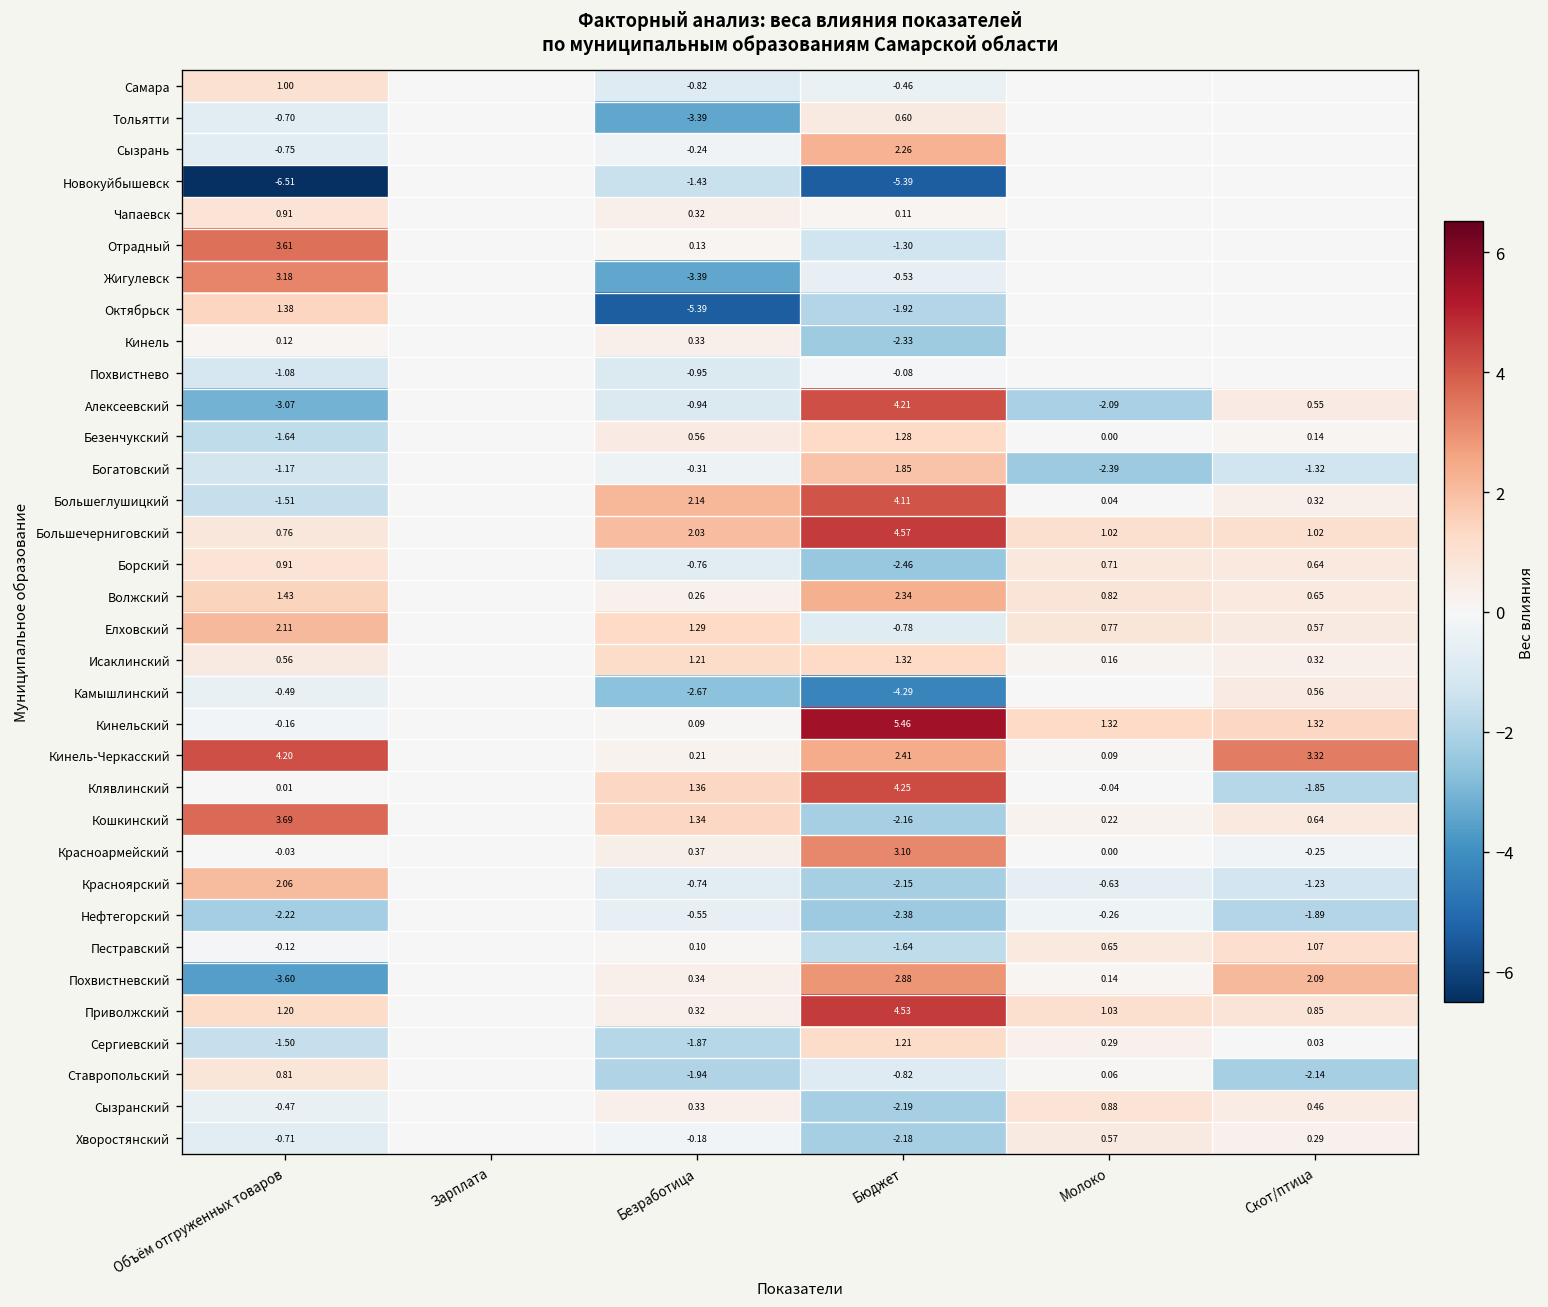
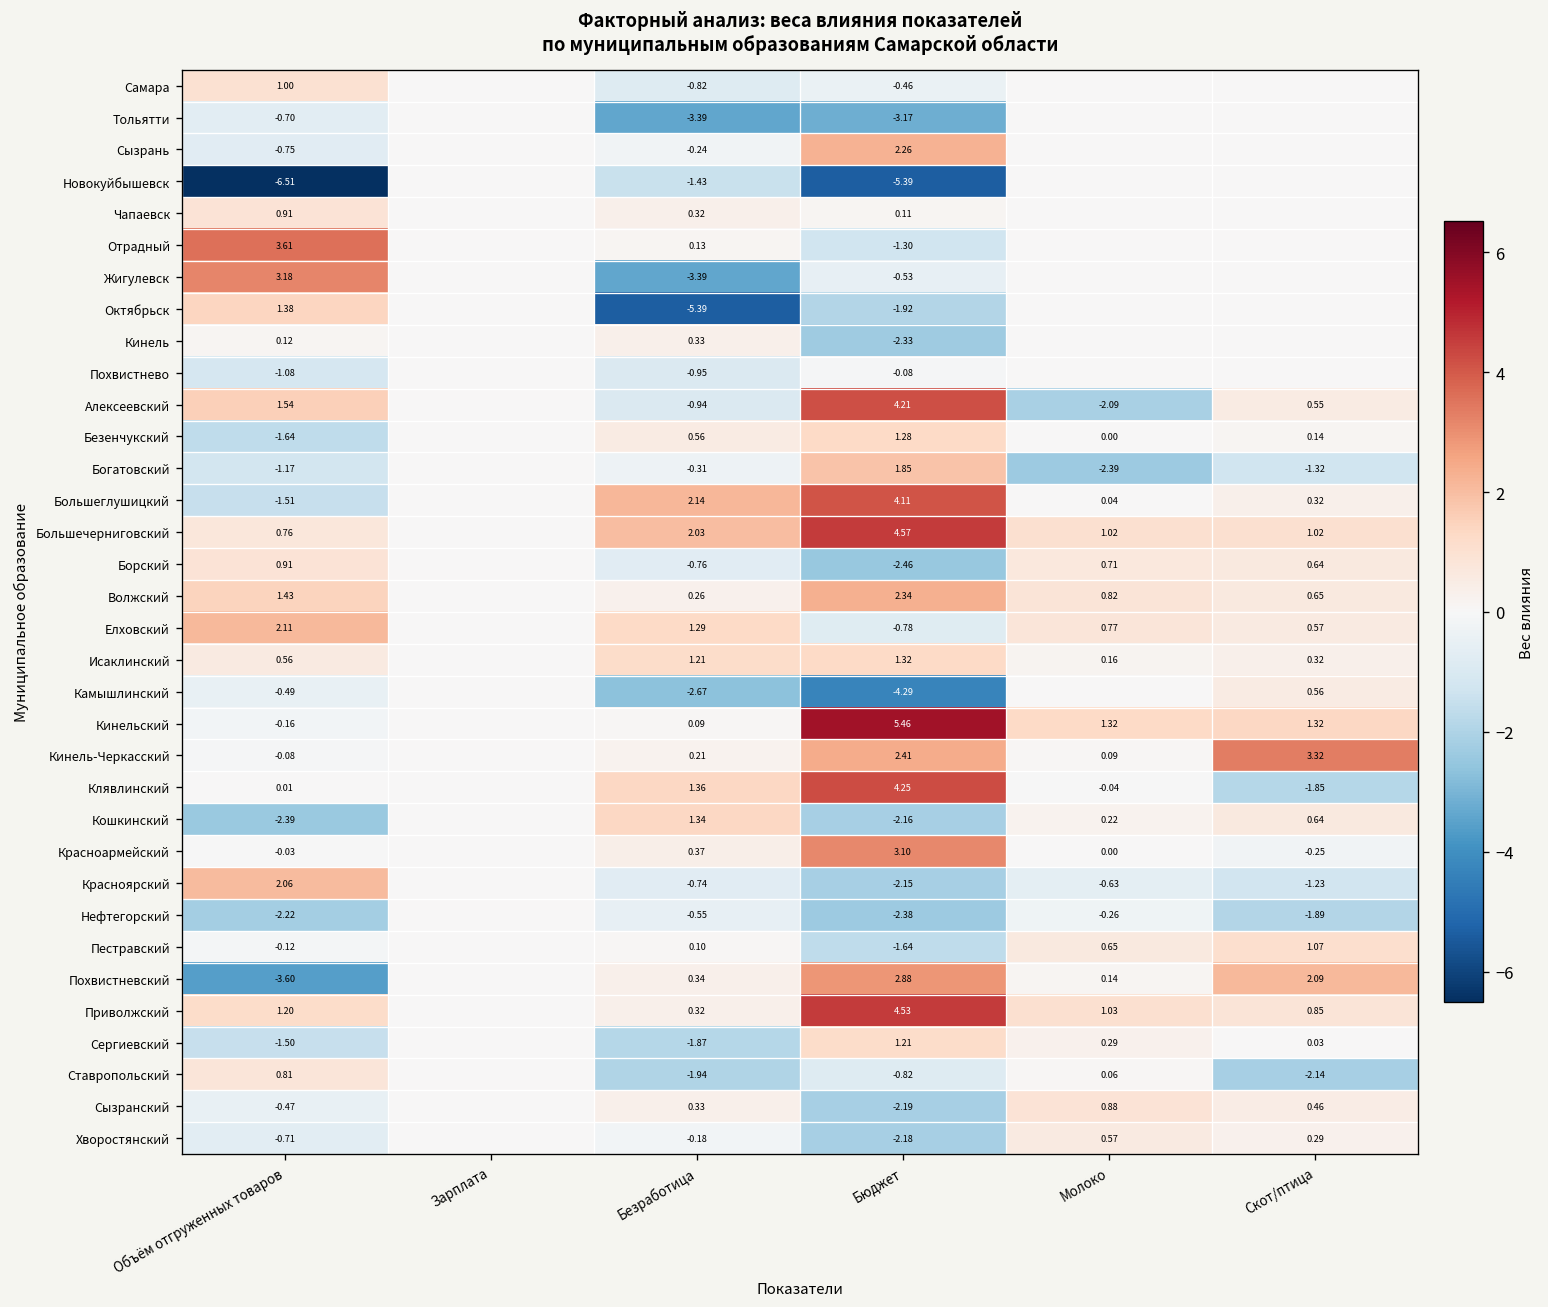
Тольятти, Бюджет: 0.60 -> -3.17
Алексеевский, Объём отгруженных товаров: -3.07 -> 1.54
Кинель-Черкасский, Объём отгруженных товаров: 4.20 -> -0.08
Кошкинский, Объём отгруженных товаров: 3.69 -> -2.39
